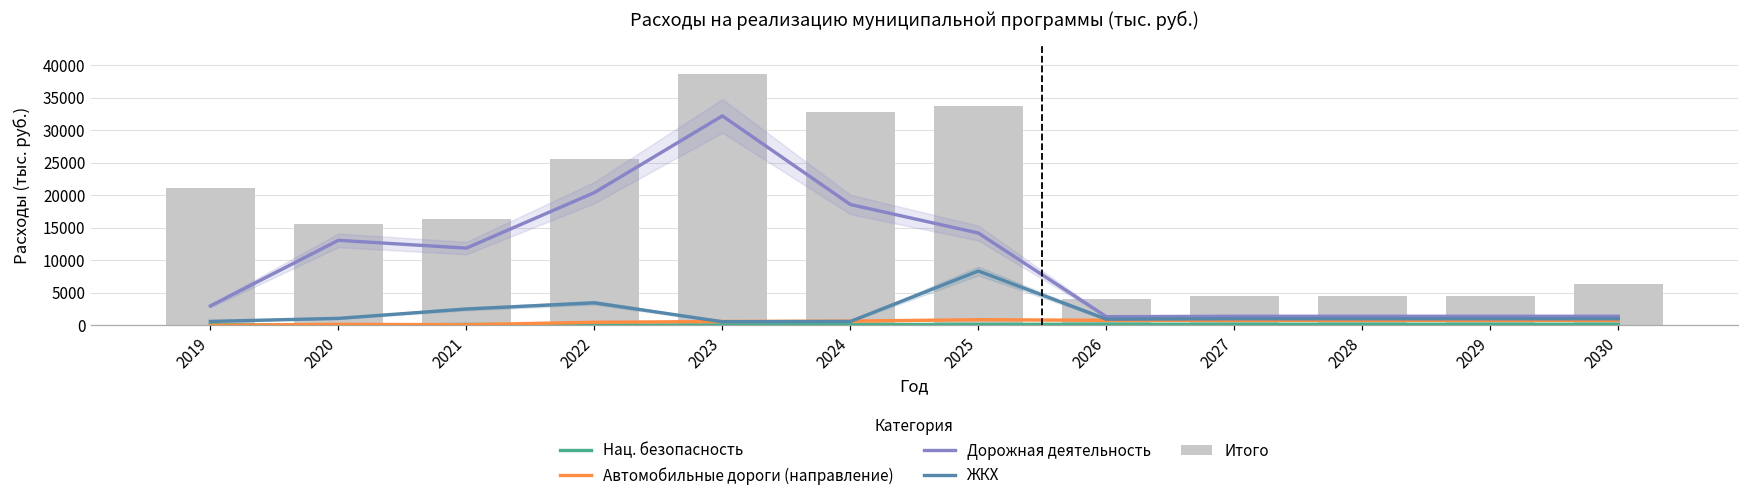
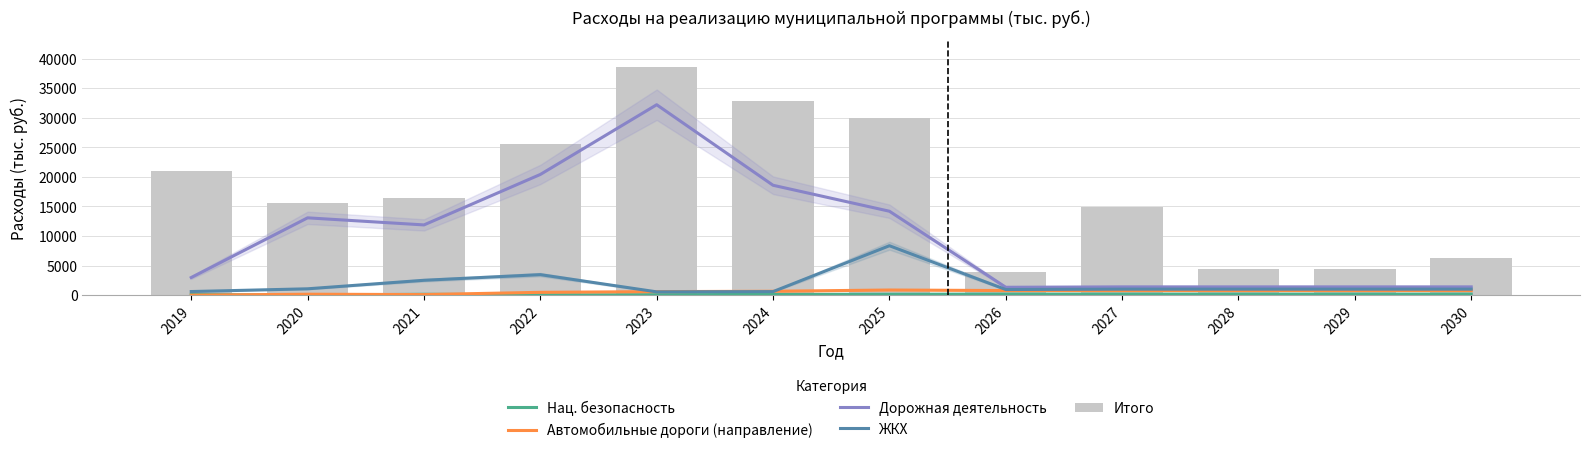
Итого, 2025: 34000 -> 30000
Итого, 2027: 4000 -> 15000
